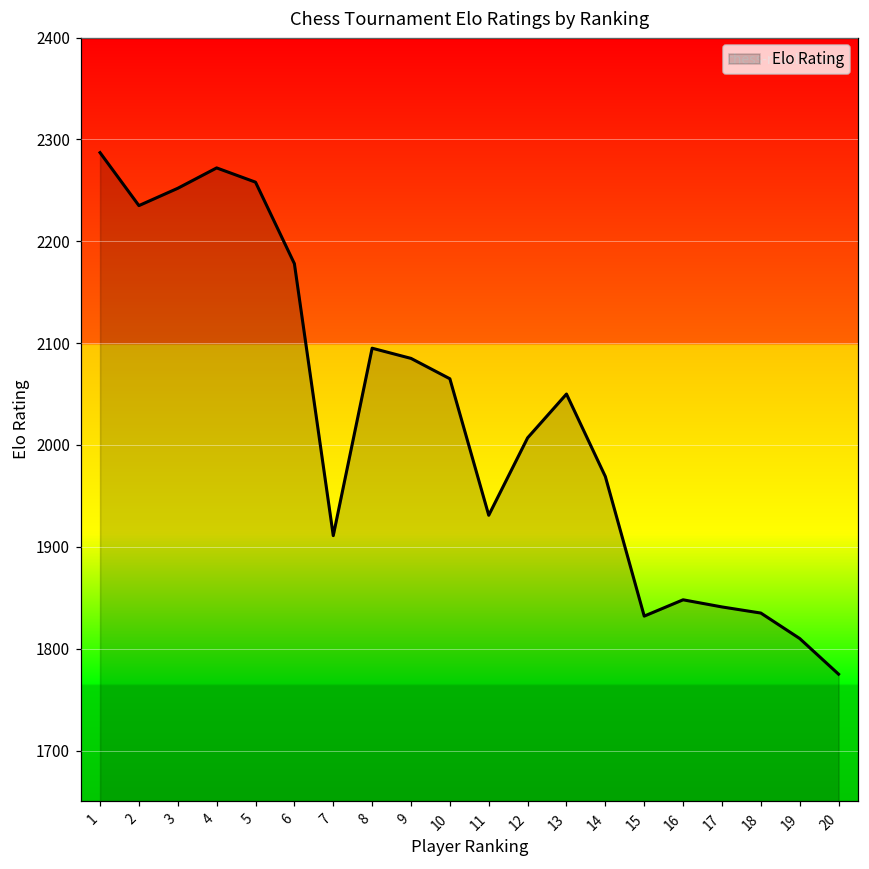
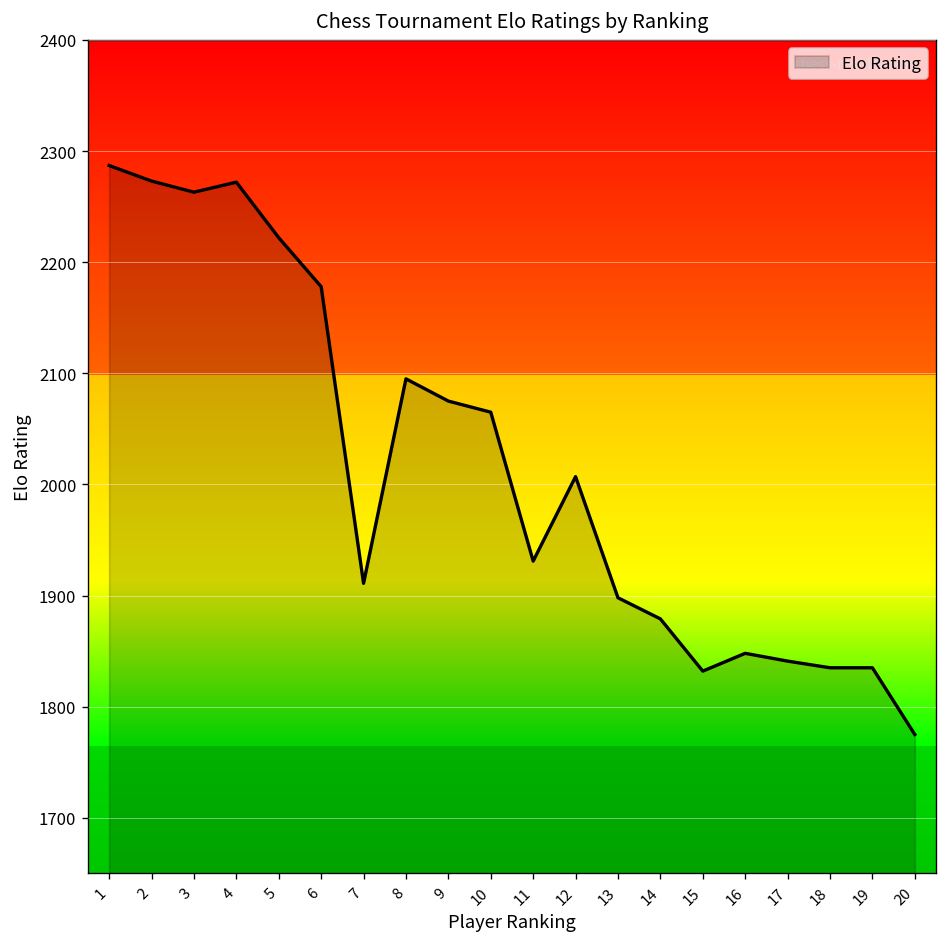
2: 2240 -> 2270
3: 2250 -> 2260
5: 2260 -> 2220
9: 2090 -> 2080
13: 2050 -> 1900
14: 1970 -> 1880
19: 1810 -> 1840
